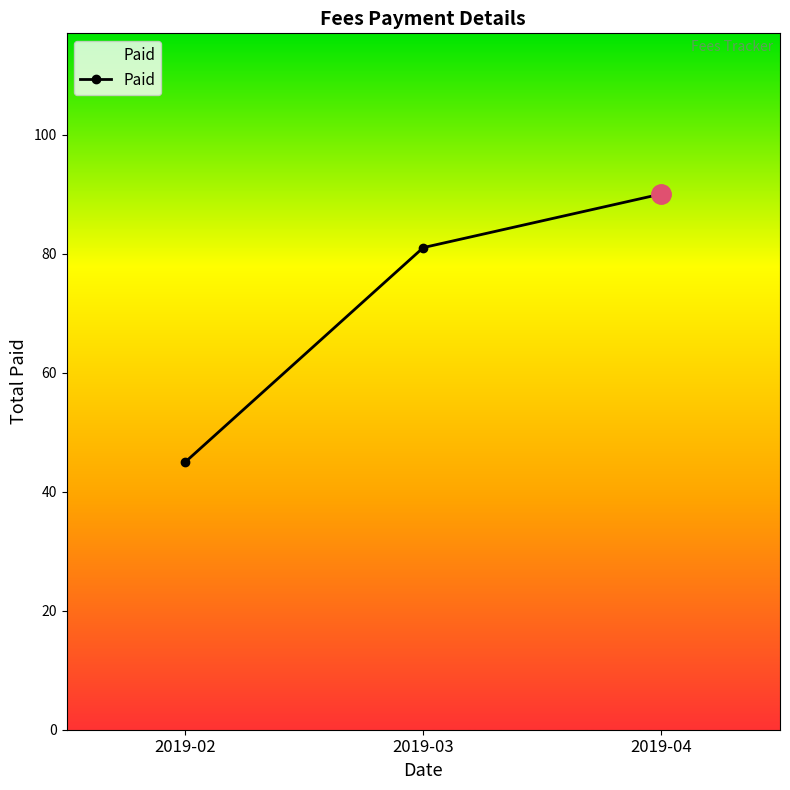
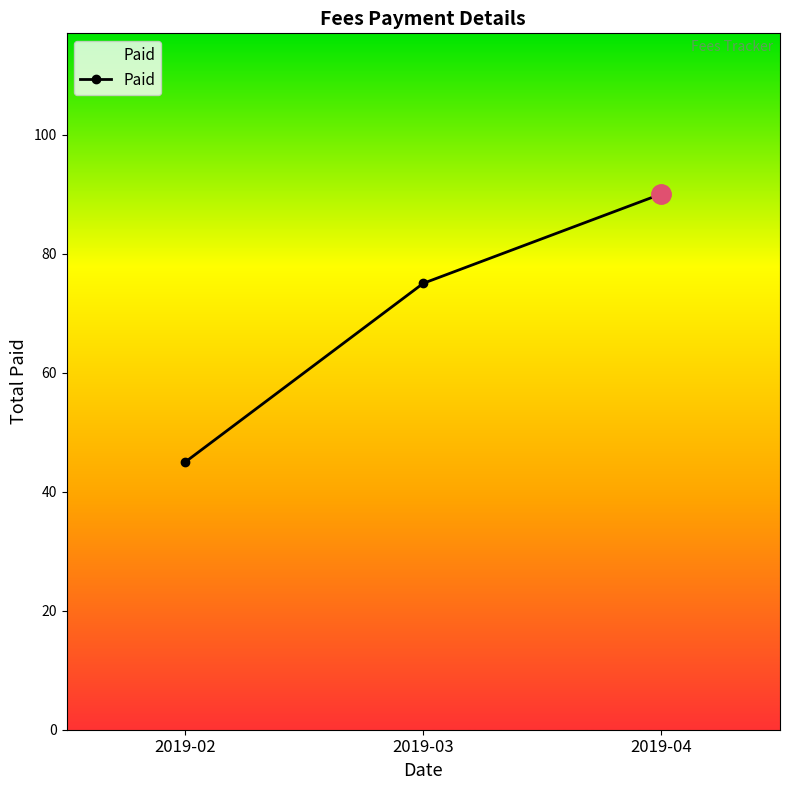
Paid, 2019-03: 81 -> 75
